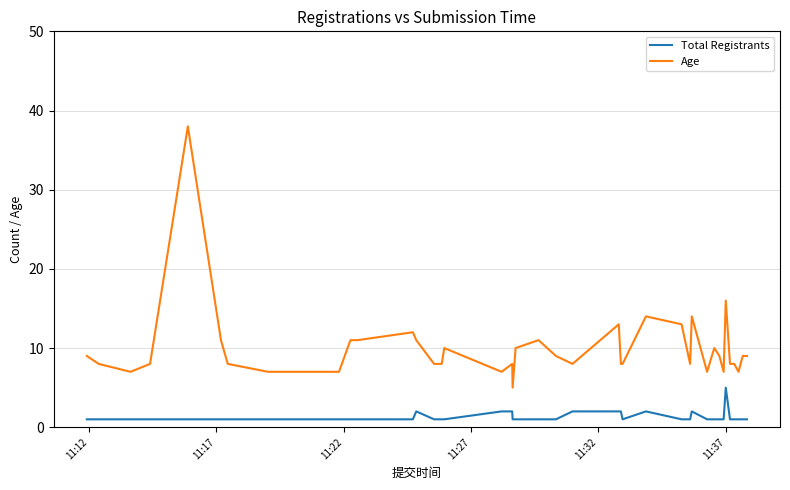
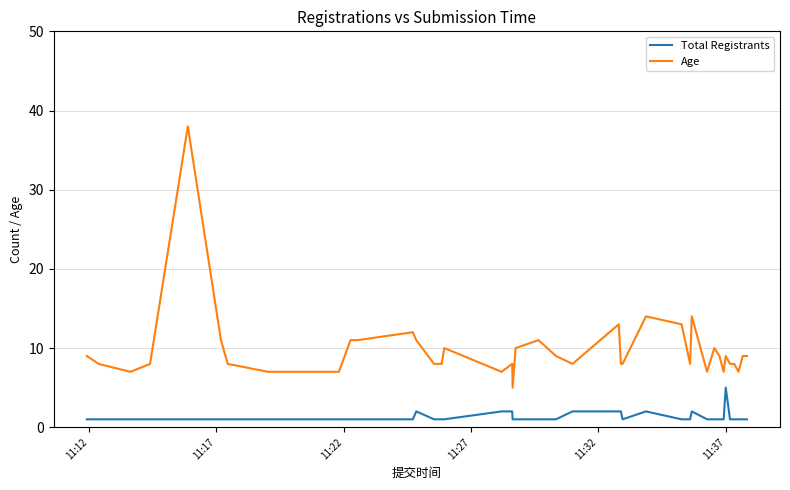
Age, 11:37: 16 -> 9
